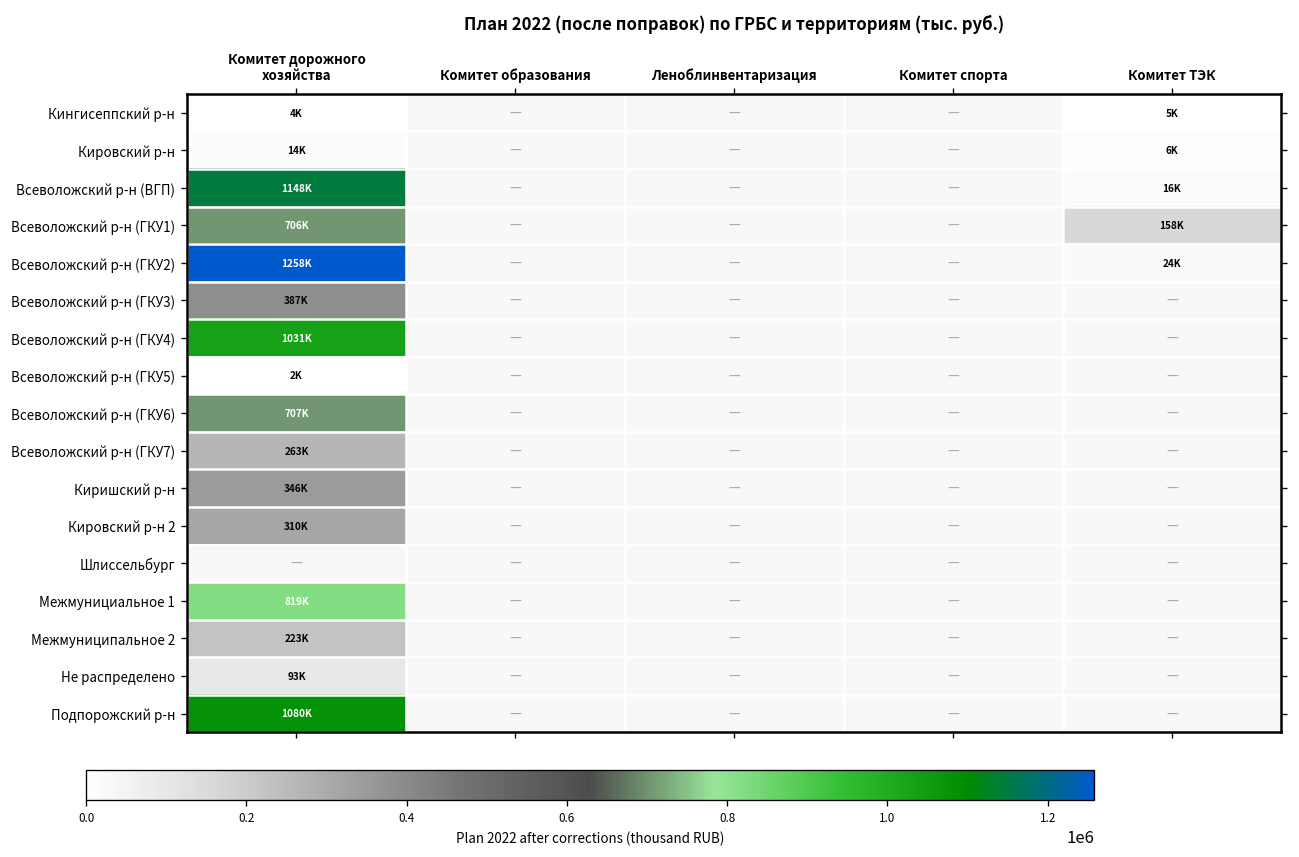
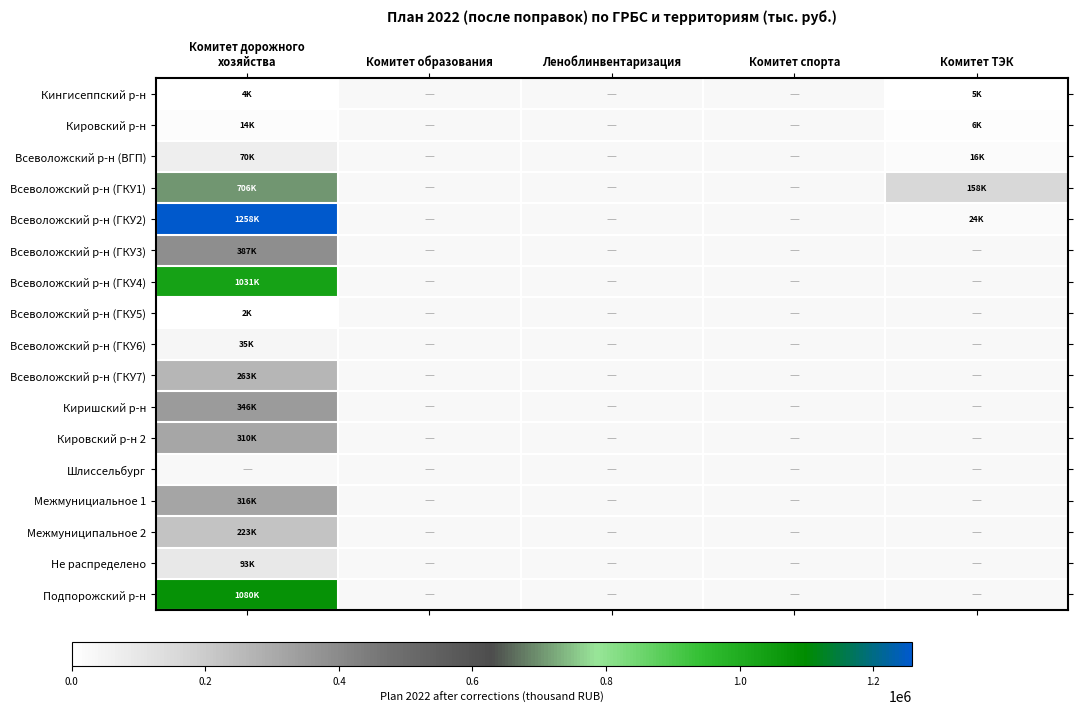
Всеволожский р-н (ВГП), Комитет дорожного хозяйства: 1148K -> 70K
Всеволожский р-н (ГКУ6), Комитет дорожного хозяйства: 707K -> 35K
Межмунициальное 1, Комитет дорожного хозяйства: 819K -> 316K
